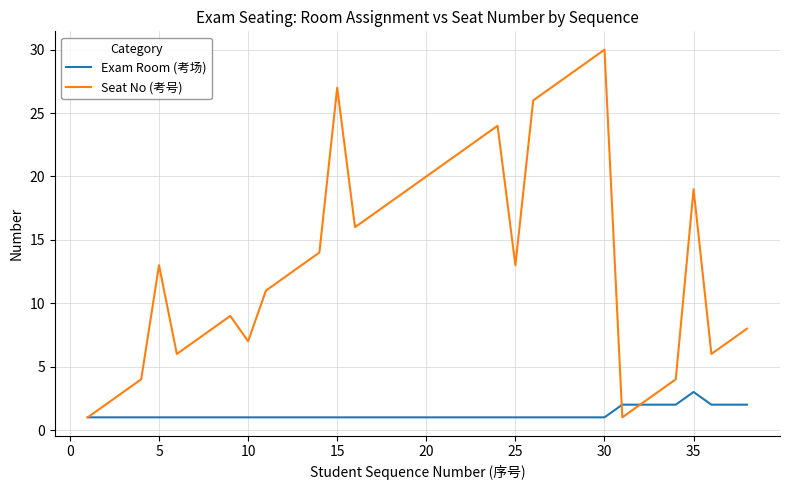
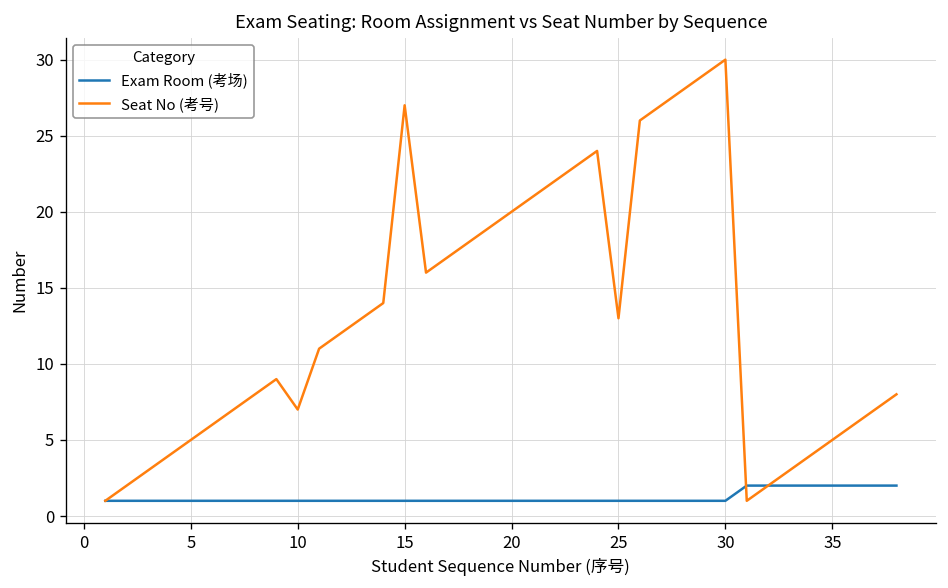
Seat No (考号), 5: 13 -> 5
Exam Room (考场), 35: 3 -> 2
Seat No (考号), 35: 19 -> 5
